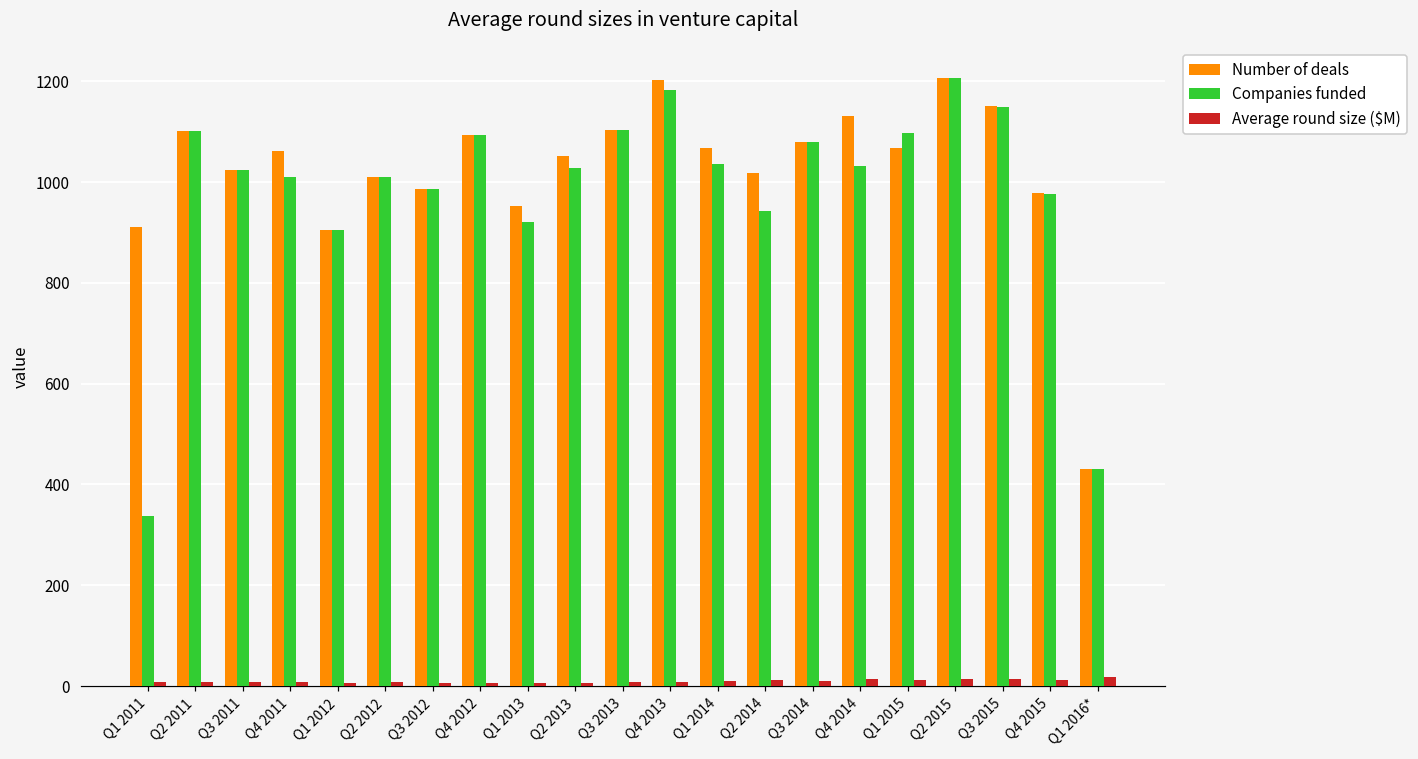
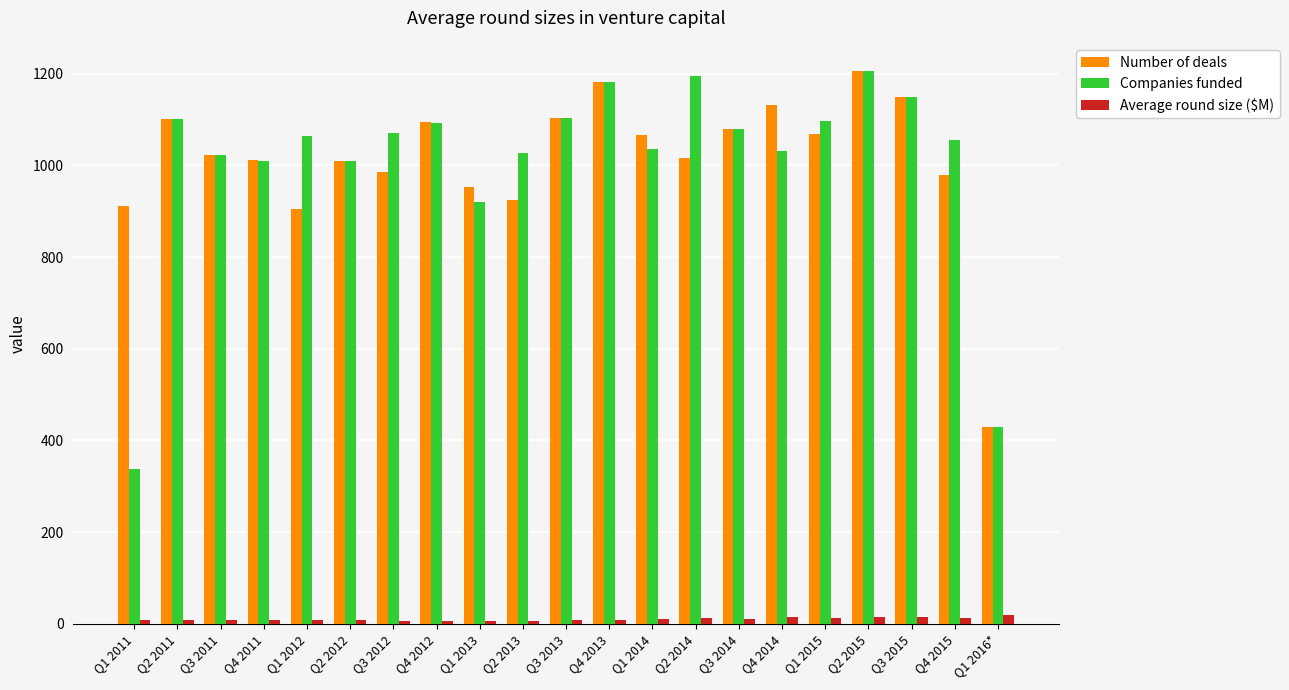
Number of deals, Q4 2011: 1060 -> 1010
Companies funded, Q1 2012: 910 -> 1060
Companies funded, Q3 2012: 990 -> 1070
Number of deals, Q2 2013: 1050 -> 930
Number of deals, Q4 2013: 1200 -> 1180
Companies funded, Q2 2014: 940 -> 1200
Companies funded, Q4 2015: 980 -> 1060
